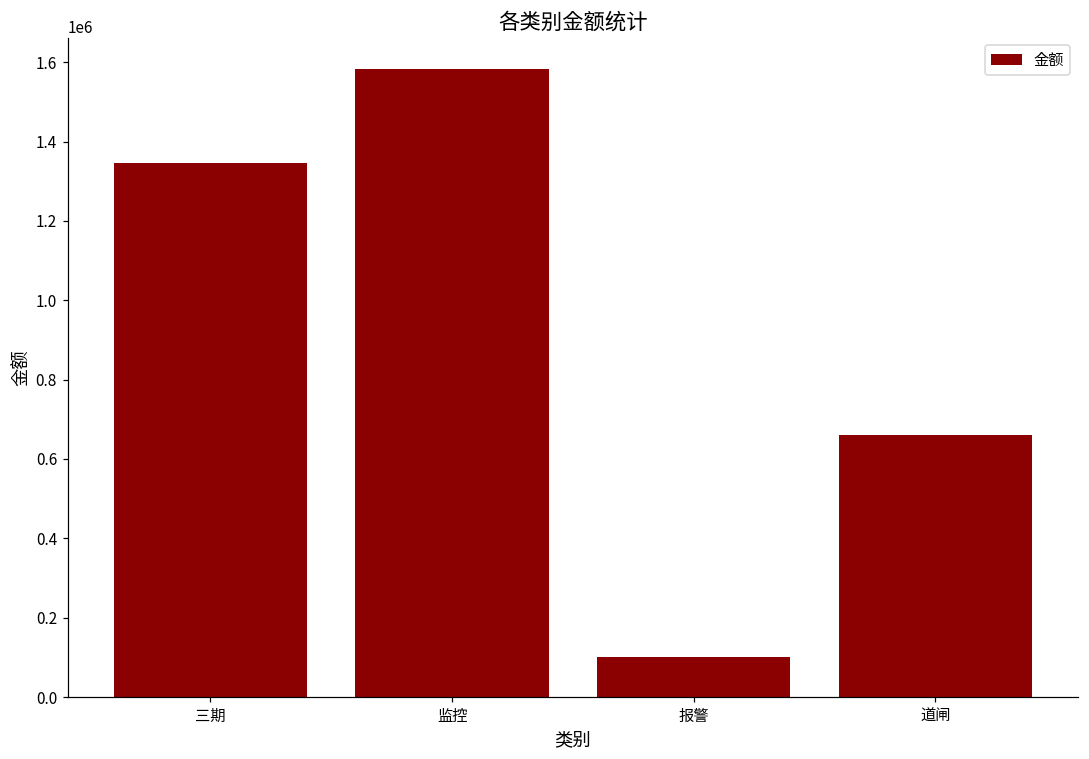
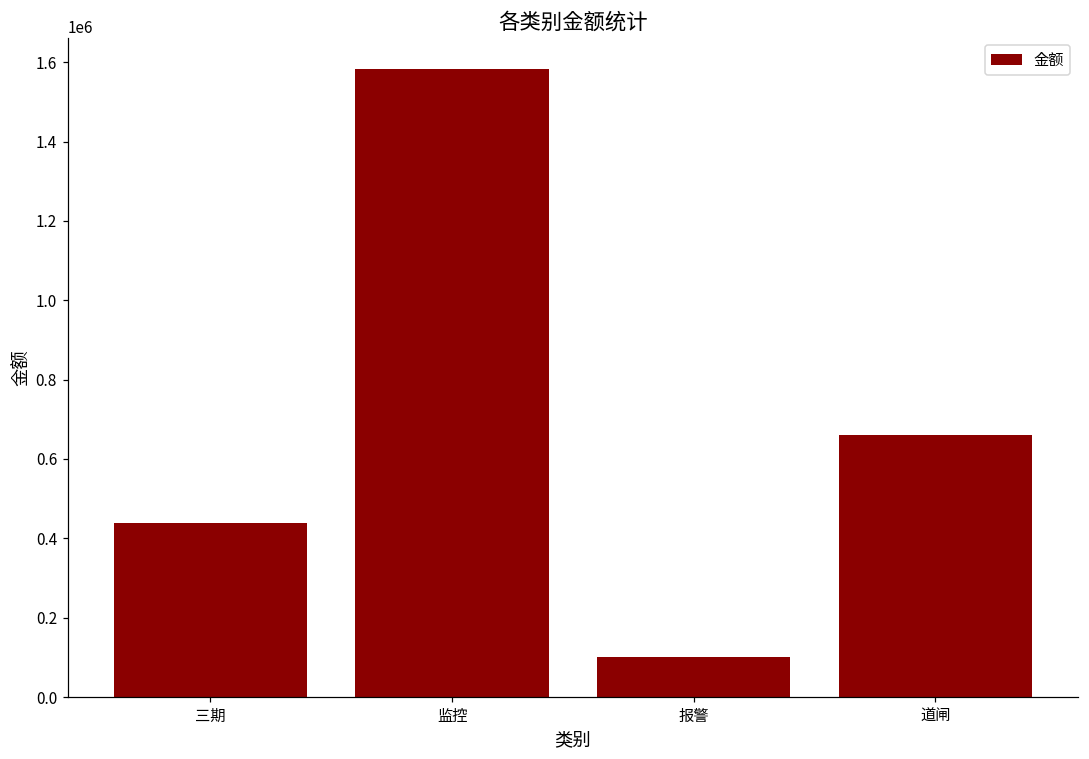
三期: 1350000 -> 440000
